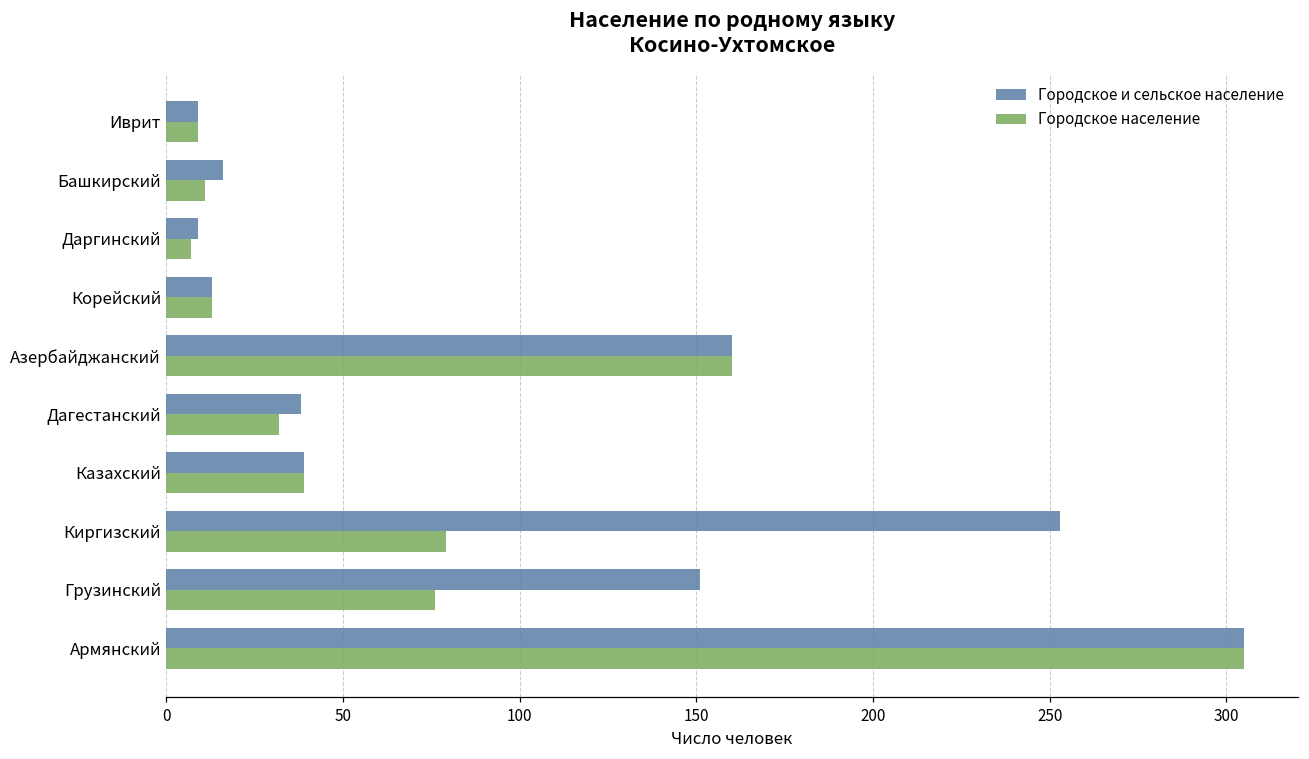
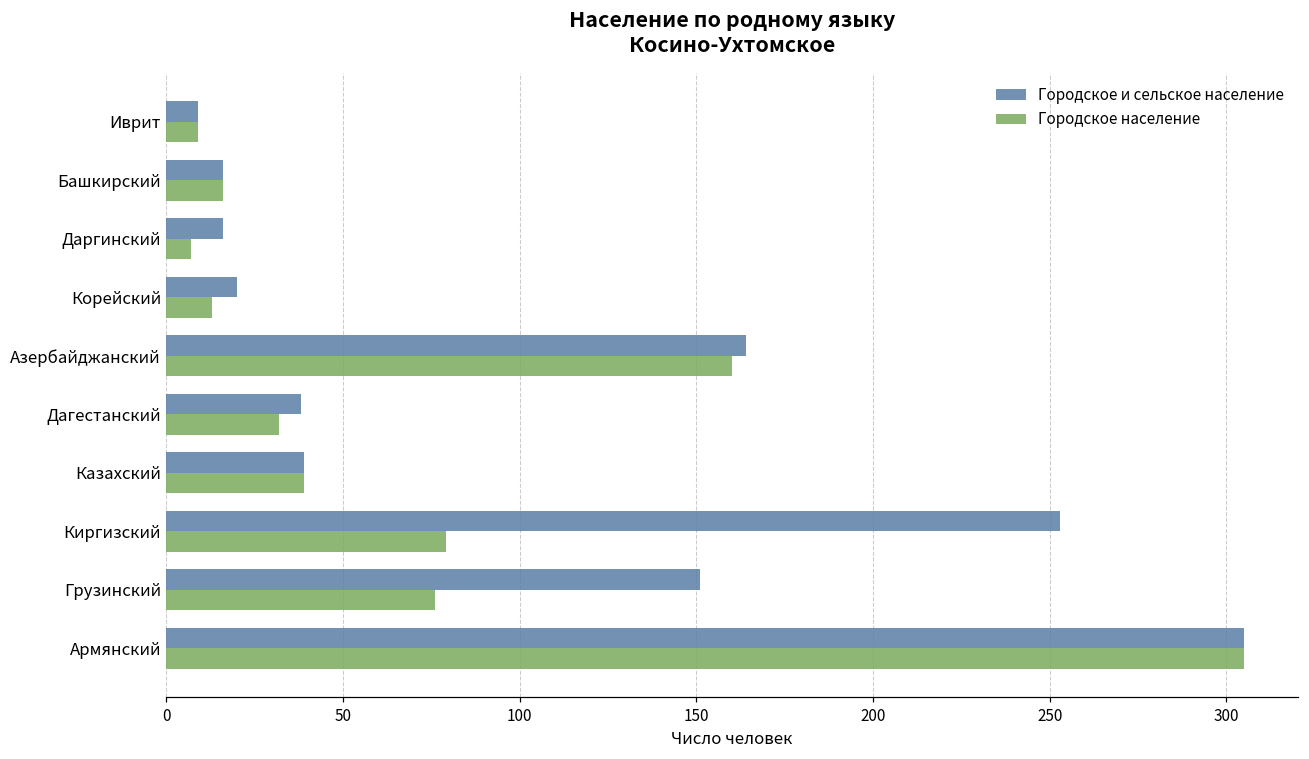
Городское население, Башкирский: 11 -> 16
Городское и сельское население, Даргинский: 9 -> 16
Городское и сельское население, Корейский: 13 -> 20
Городское и сельское население, Азербайджанский: 160 -> 164
